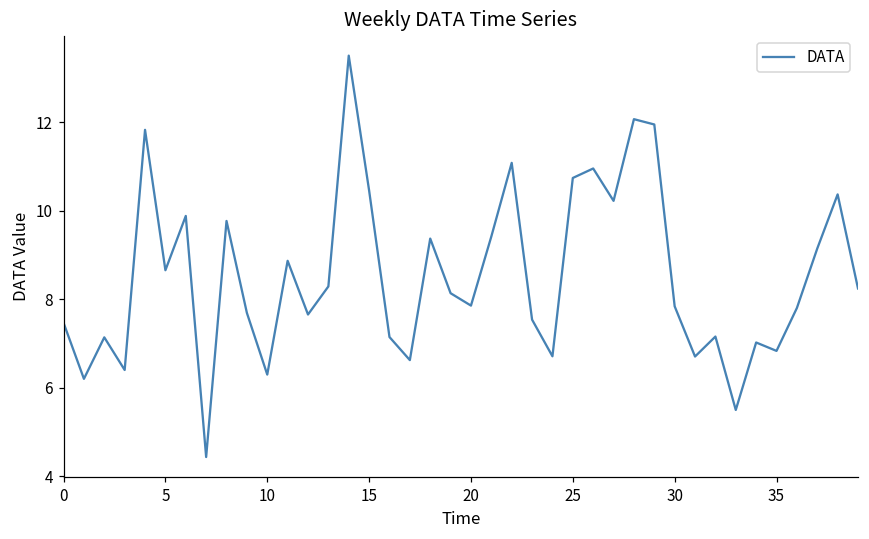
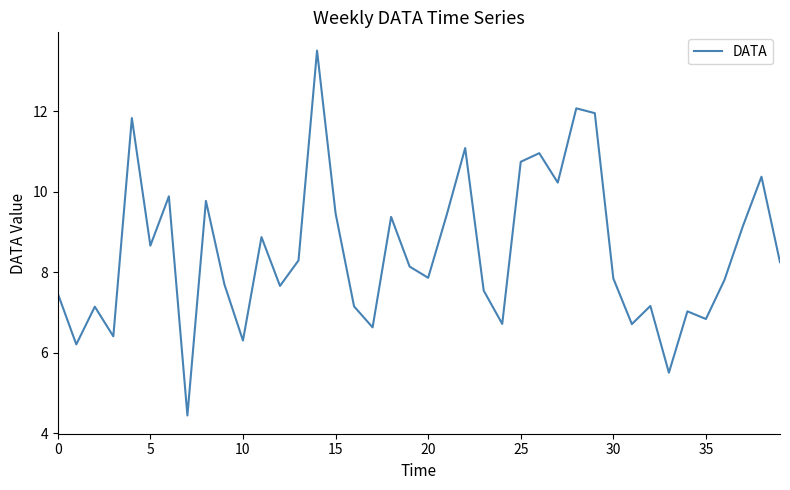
15: 10.5 -> 9.5
